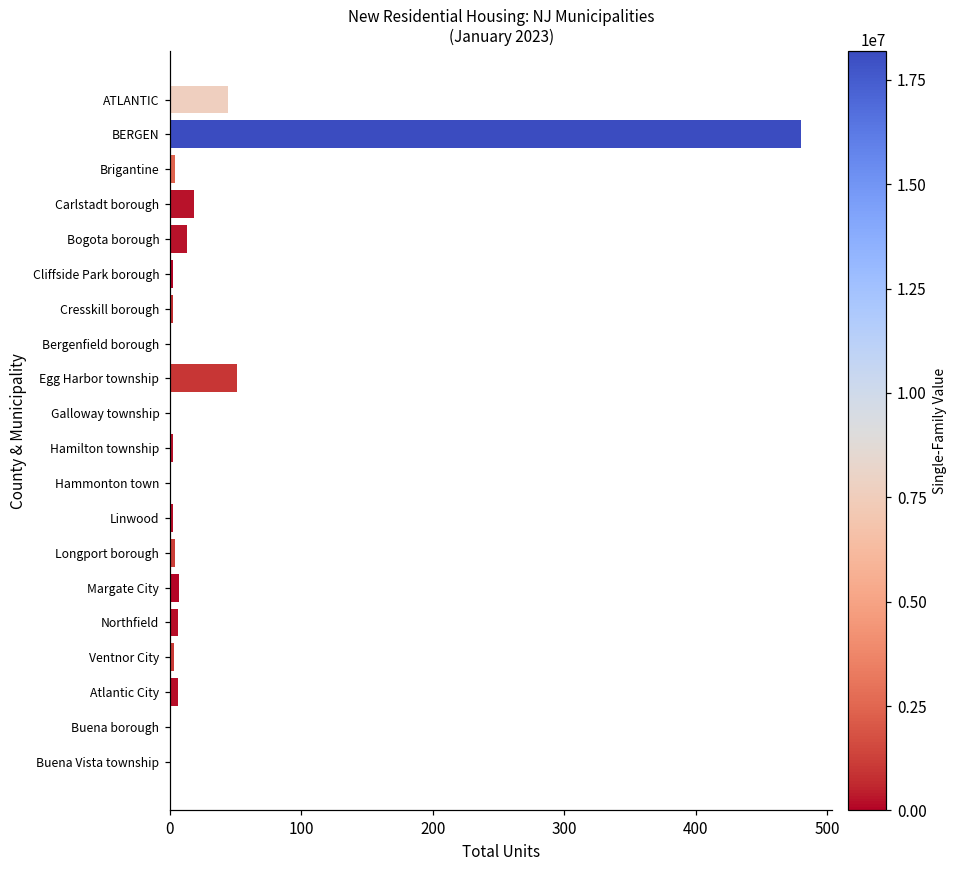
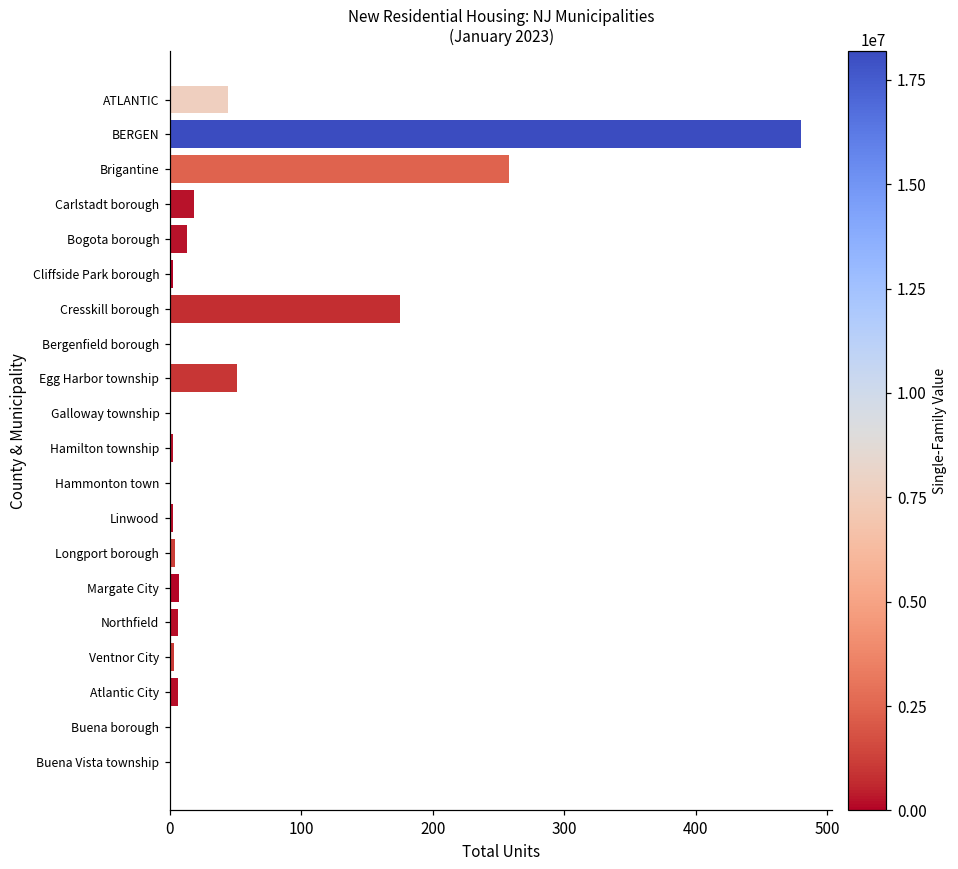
Brigantine: 4 -> 258
Cresskill borough: 2 -> 175
